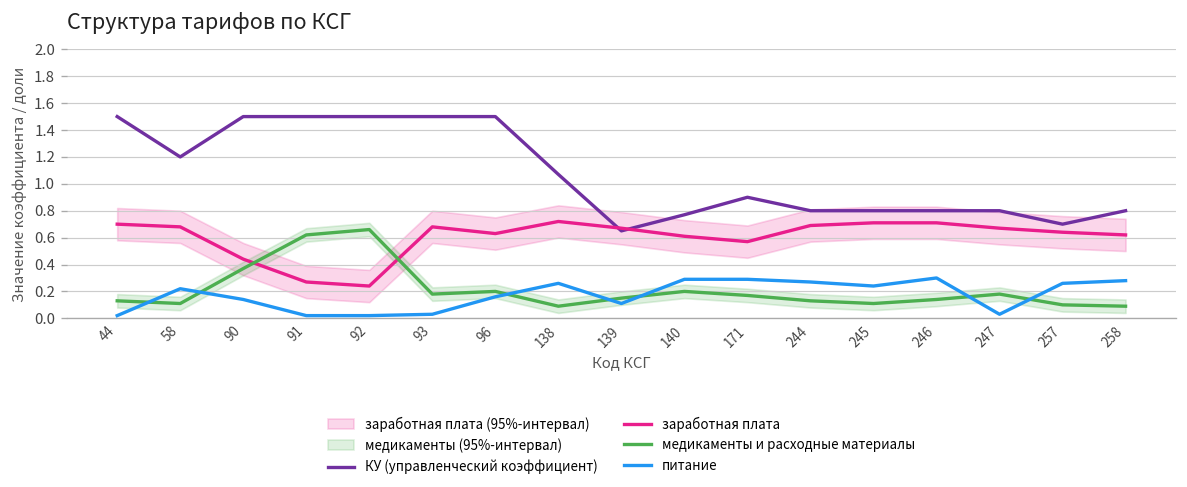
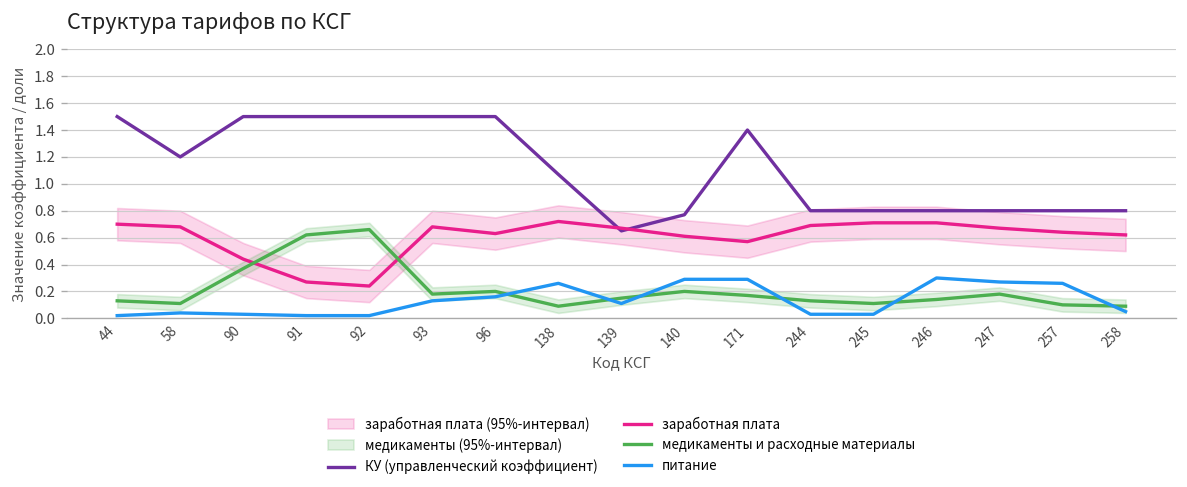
питание, 58: 0.22 -> 0.04
питание, 90: 0.14 -> 0.03
питание, 93: 0.03 -> 0.13
КУ (управленческий коэффициент), 171: 0.9 -> 1.4
питание, 244: 0.27 -> 0.03
питание, 245: 0.24 -> 0.03
питание, 247: 0.03 -> 0.27
КУ (управленческий коэффициент), 257: 0.7 -> 0.8
питание, 258: 0.28 -> 0.05
